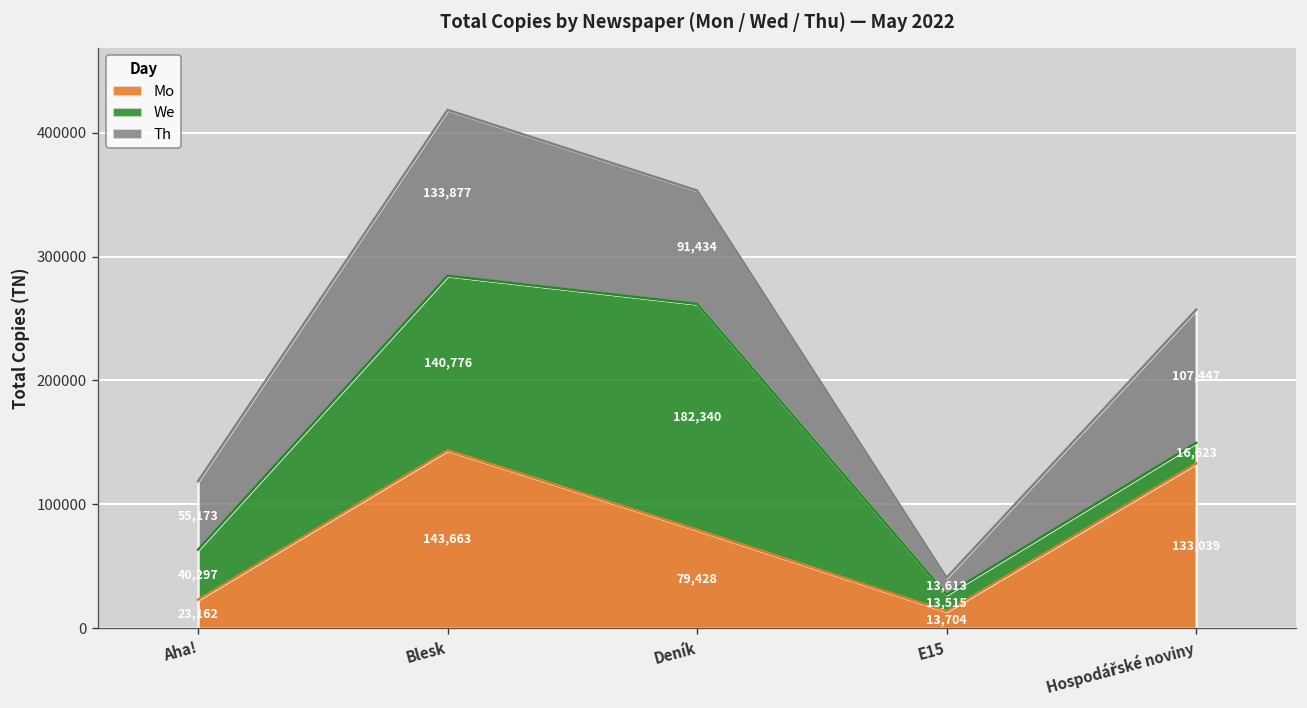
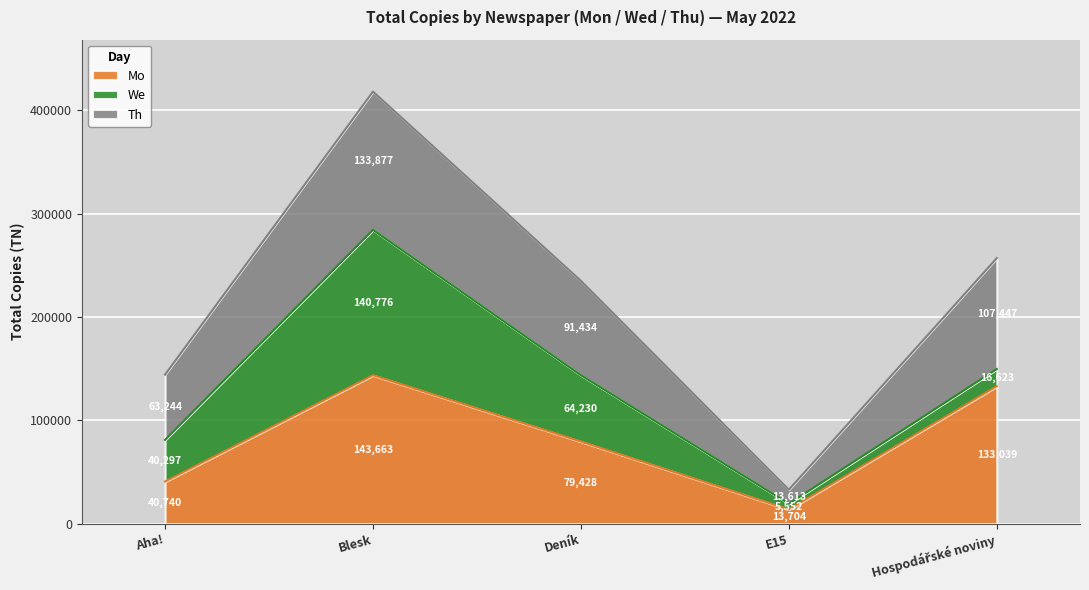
Mo, Aha!: 23000 -> 41000
Th, Aha!: 55000 -> 63000
We, Deník: 182,340 -> 64,230
We, E15: 13,515 -> 5,552
